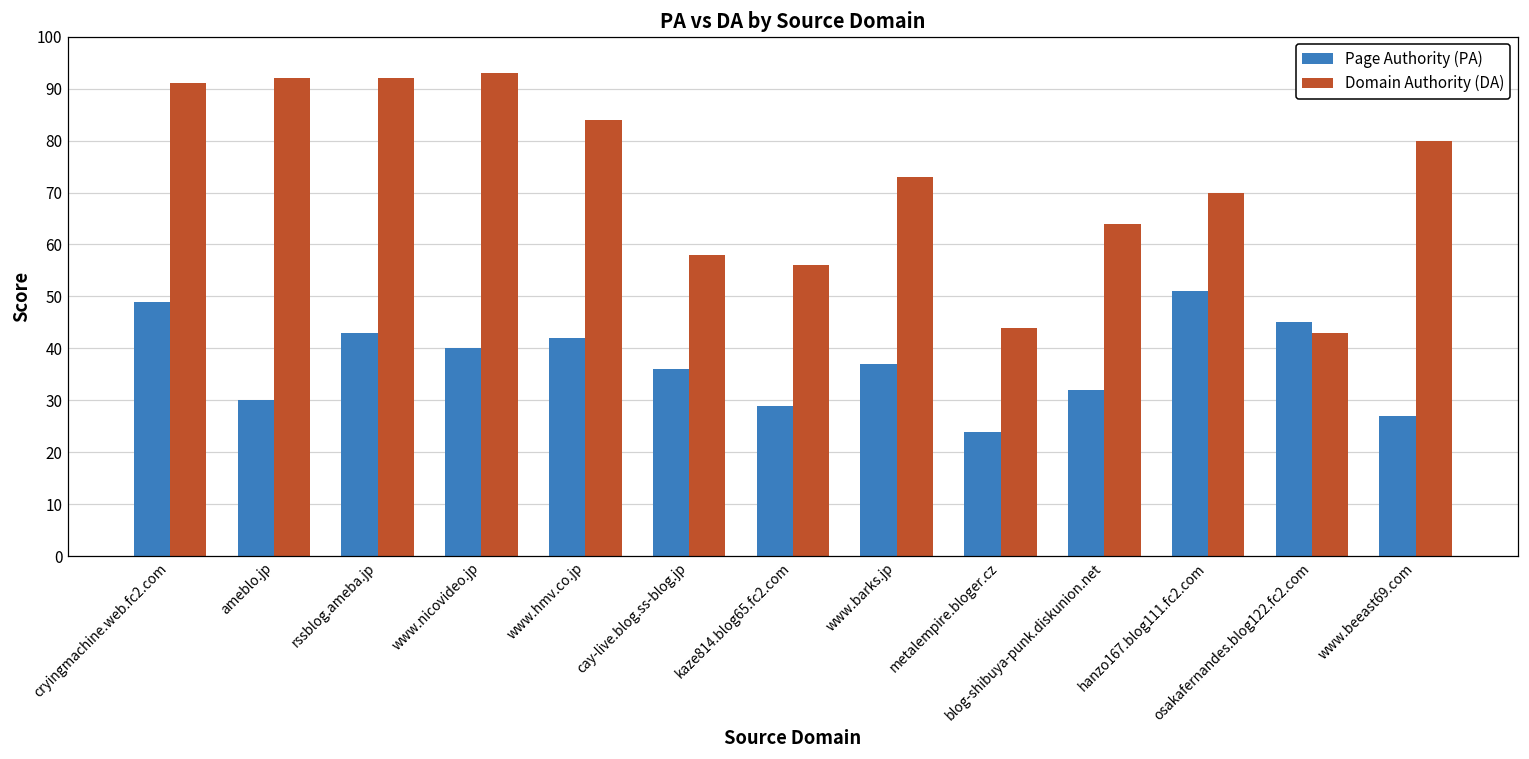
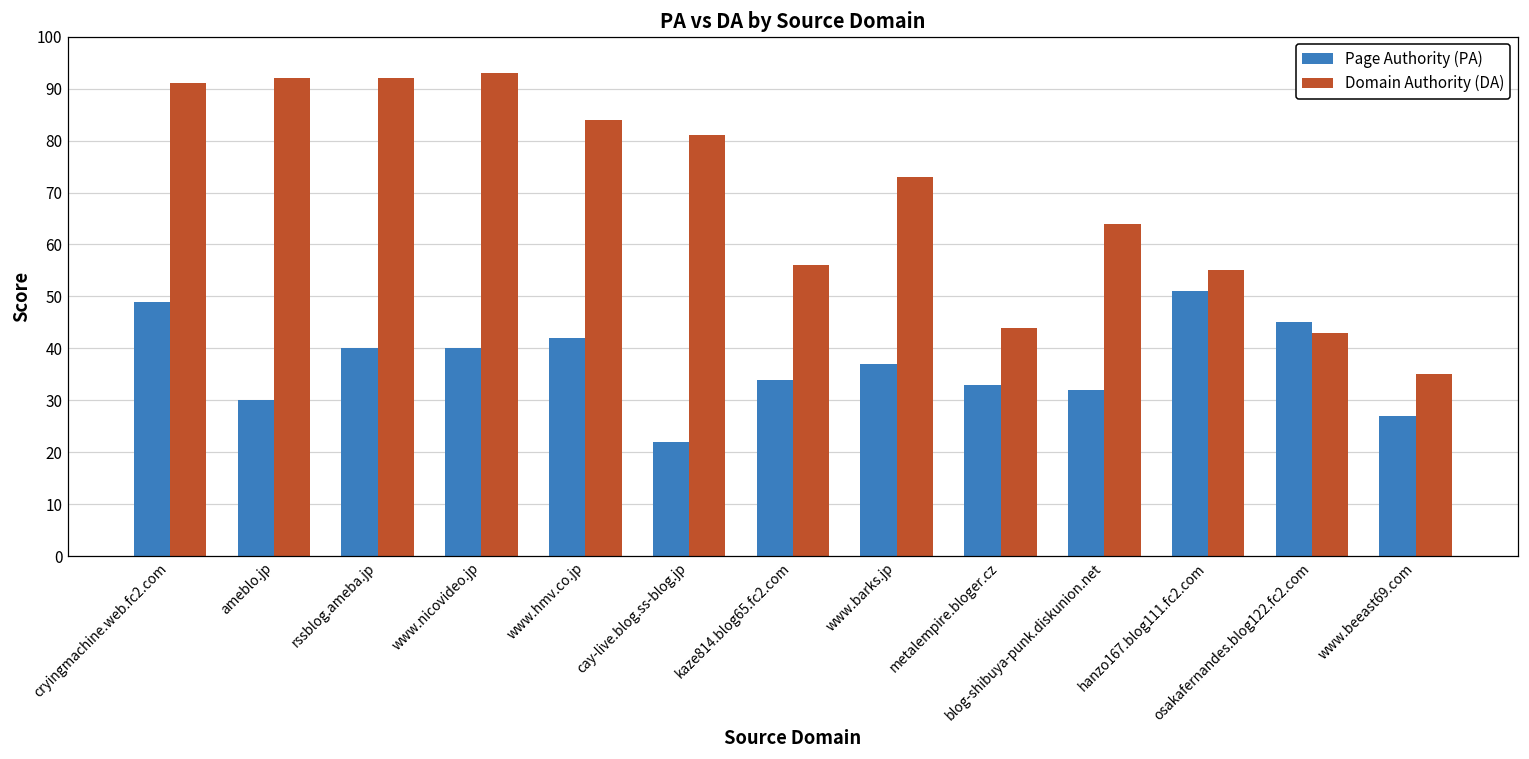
Page Authority (PA), rssblog.ameba.jp: 43 -> 40
Page Authority (PA), cay-live.blog.ss-blog.jp: 36 -> 22
Domain Authority (DA), cay-live.blog.ss-blog.jp: 58 -> 81
Page Authority (PA), kaze814.blog65.fc2.com: 29 -> 34
Page Authority (PA), metalempire.bloger.cz: 24 -> 33
Domain Authority (DA), hanzo167.blog111.fc2.com: 70 -> 55
Domain Authority (DA), www.beeast69.com: 80 -> 35
